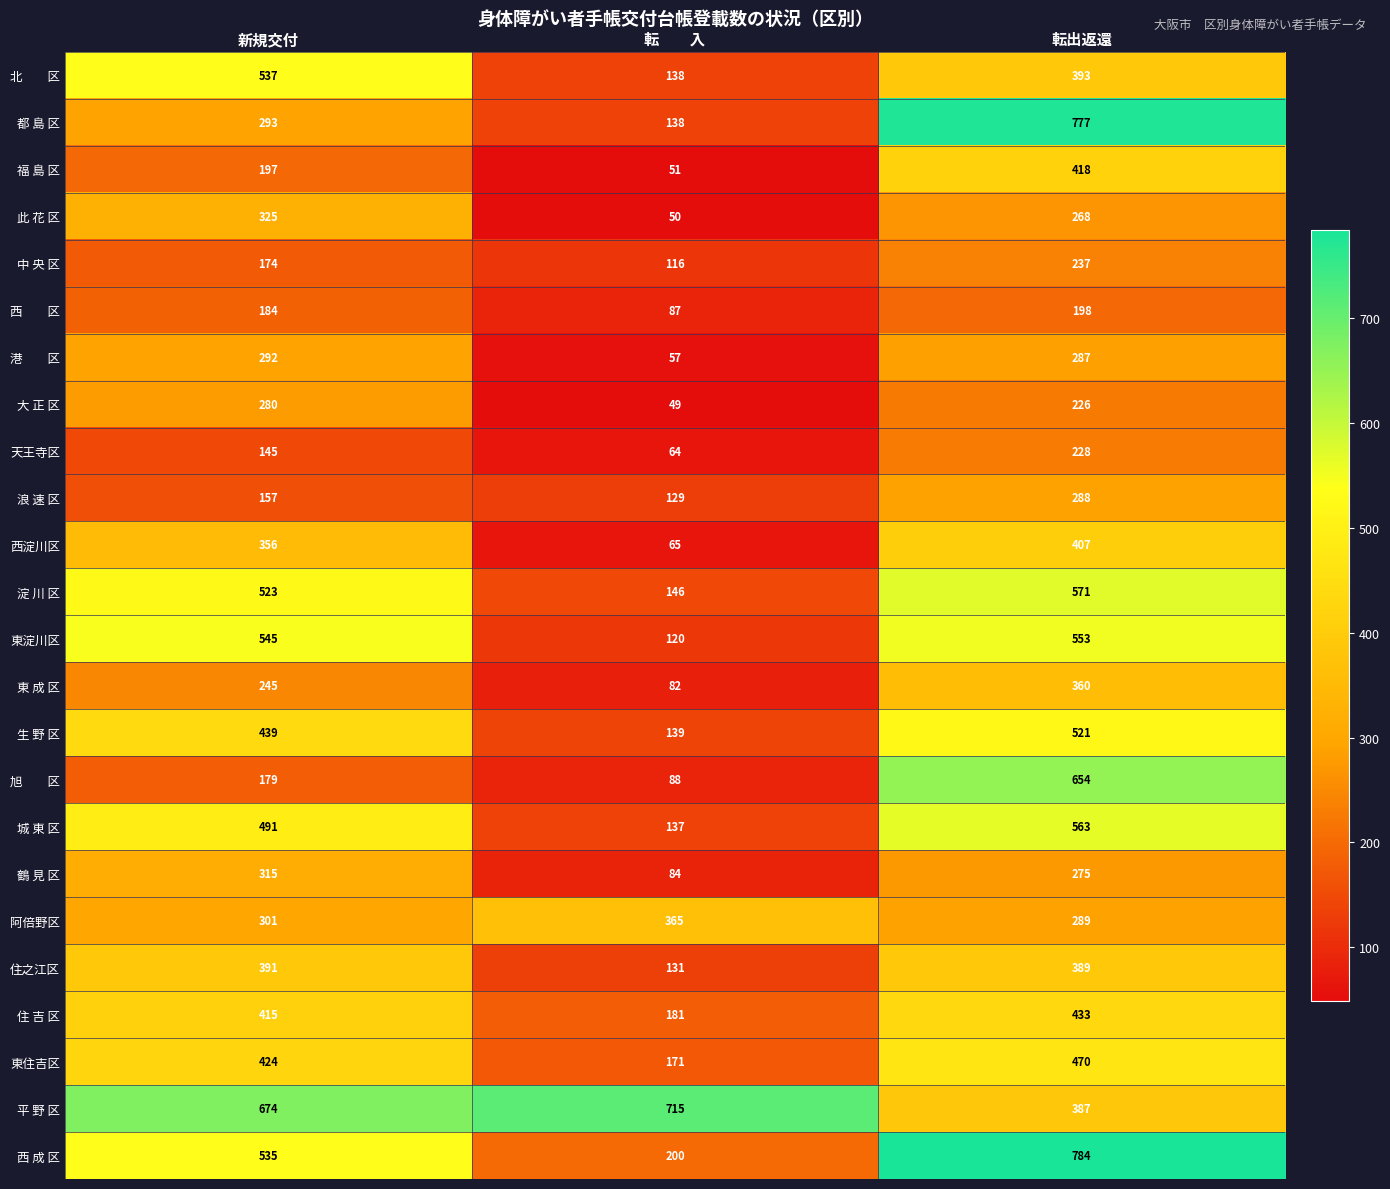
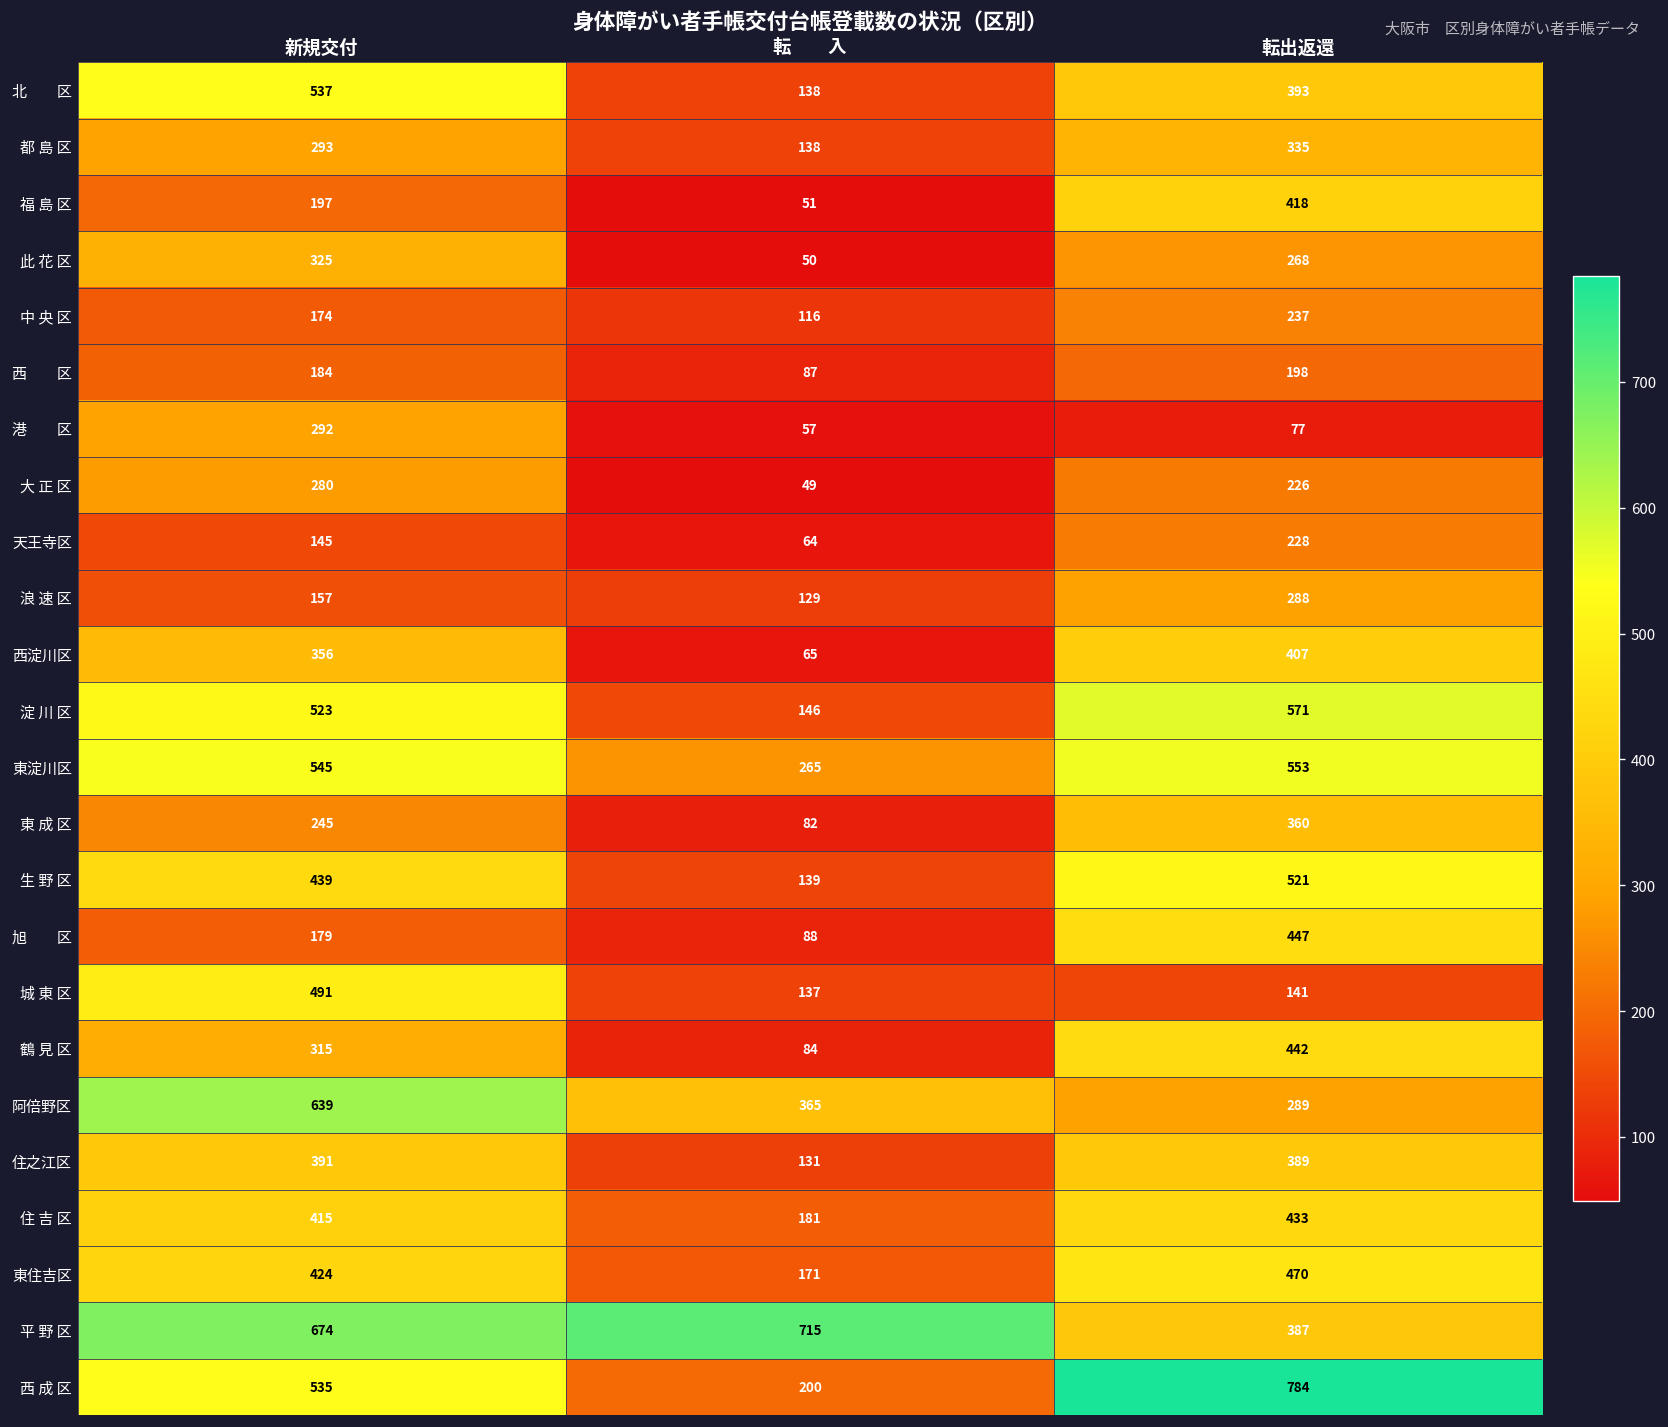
都 島 区, 転出返還: 777 -> 335
港 区, 転出返還: 287 -> 77
東淀川区, 転 入: 120 -> 265
旭 区, 転出返還: 654 -> 447
城 東 区, 転出返還: 563 -> 141
鶴 見 区, 転出返還: 275 -> 442
阿倍野区, 新規交付: 301 -> 639
